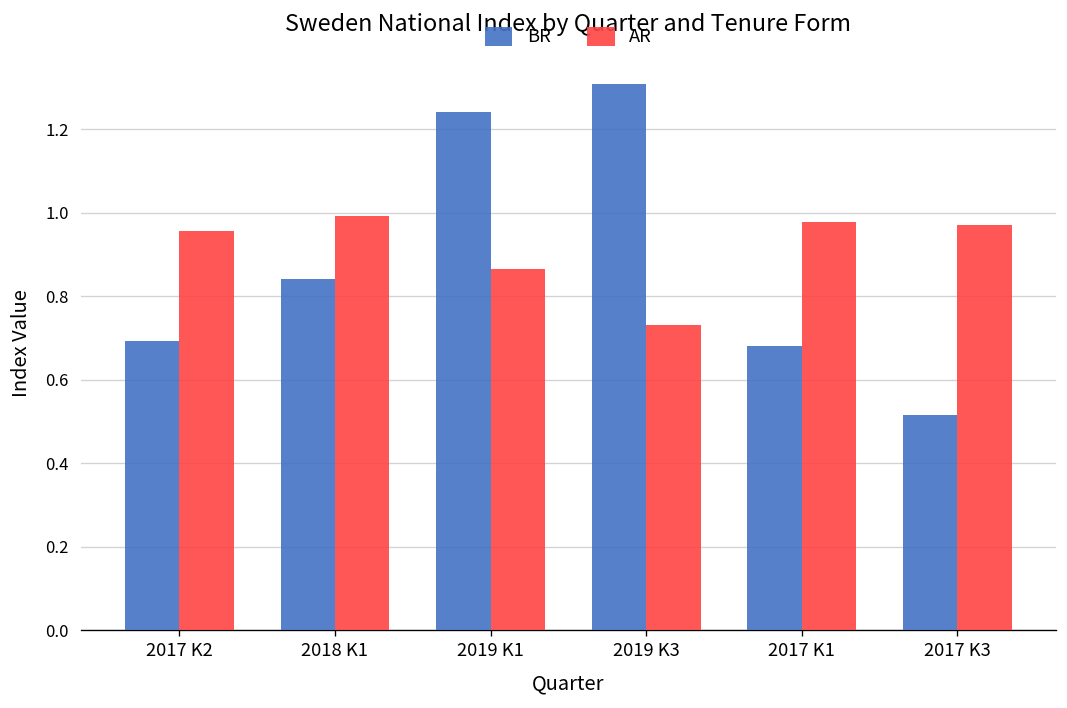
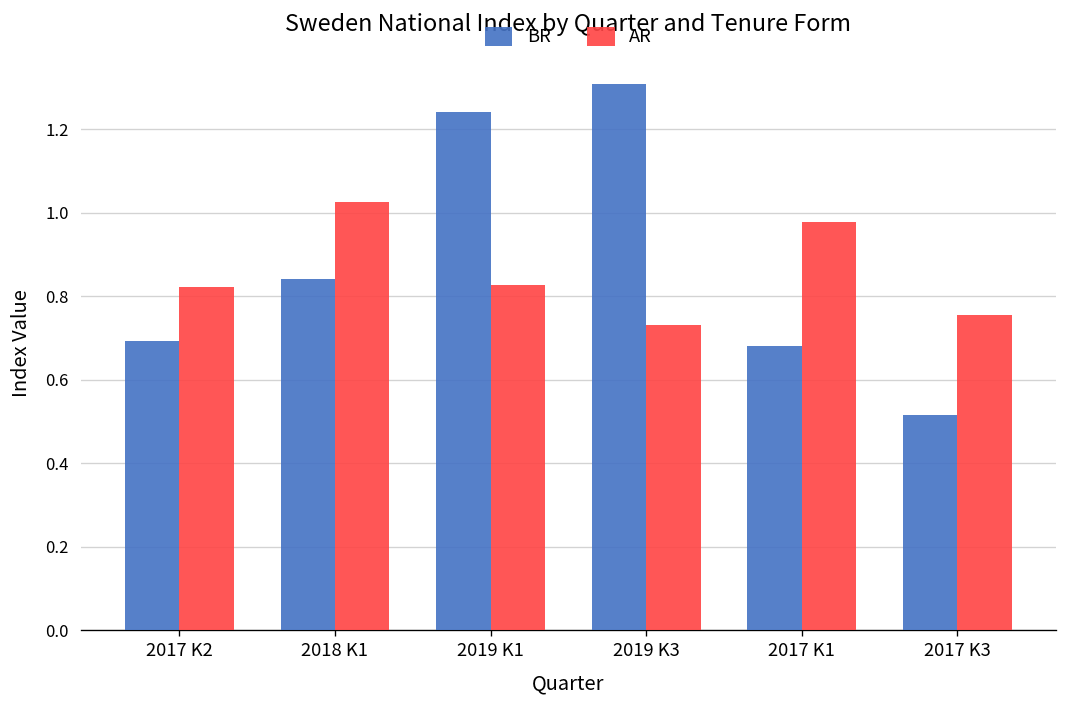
AR, 2017 K2: 0.96 -> 0.82
AR, 2018 K1: 0.99 -> 1.03
AR, 2019 K1: 0.87 -> 0.83
AR, 2017 K3: 0.97 -> 0.75
